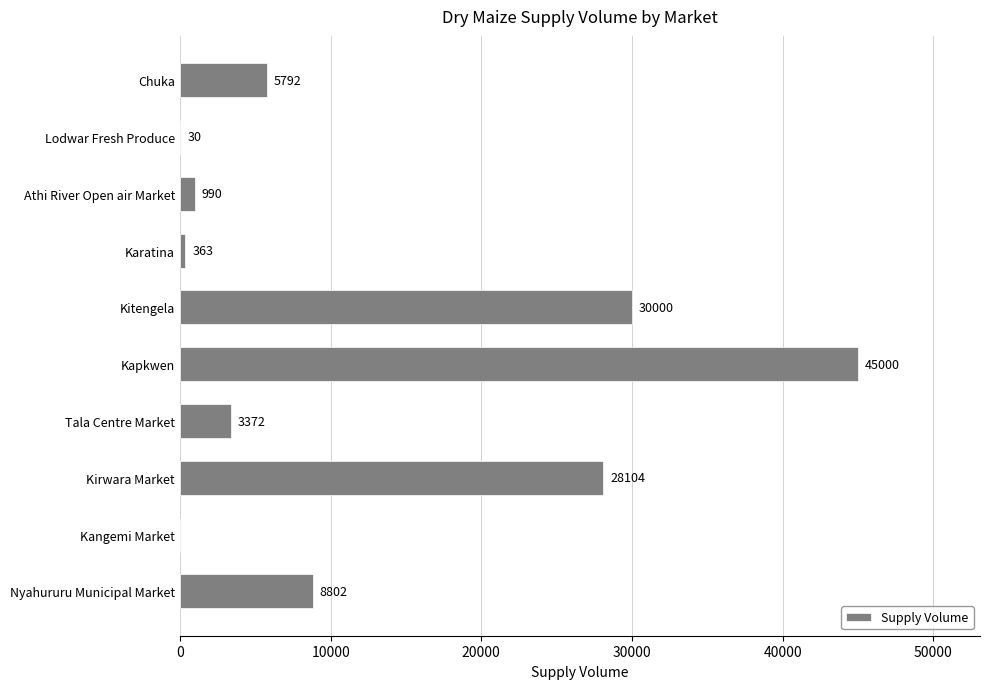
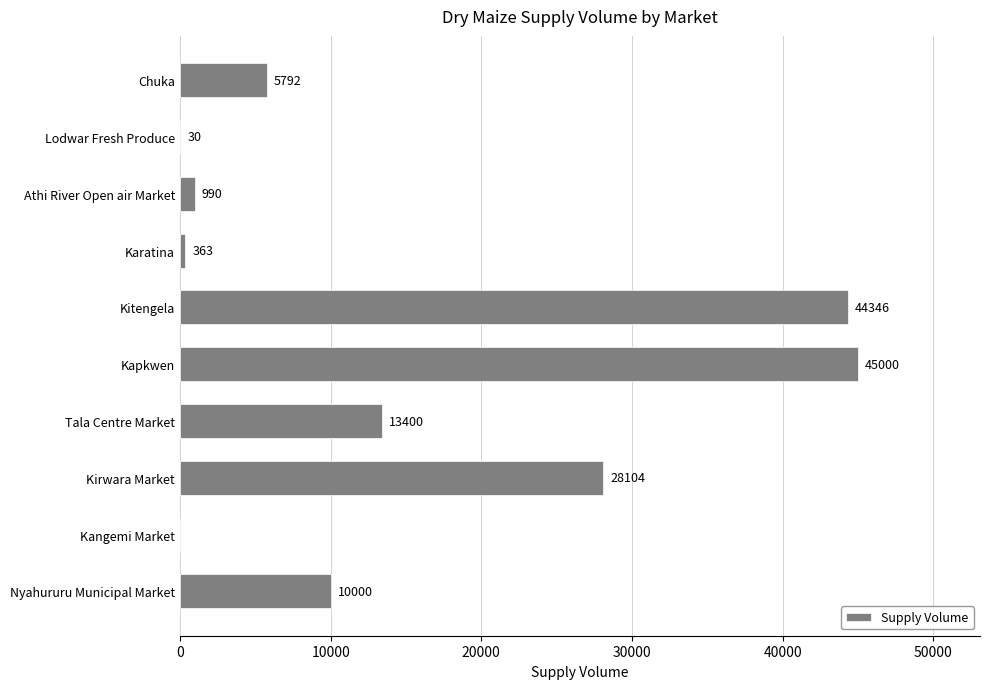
Kitengela: 30000 -> 44346
Tala Centre Market: 3372 -> 13400
Nyahururu Municipal Market: 8802 -> 10000
